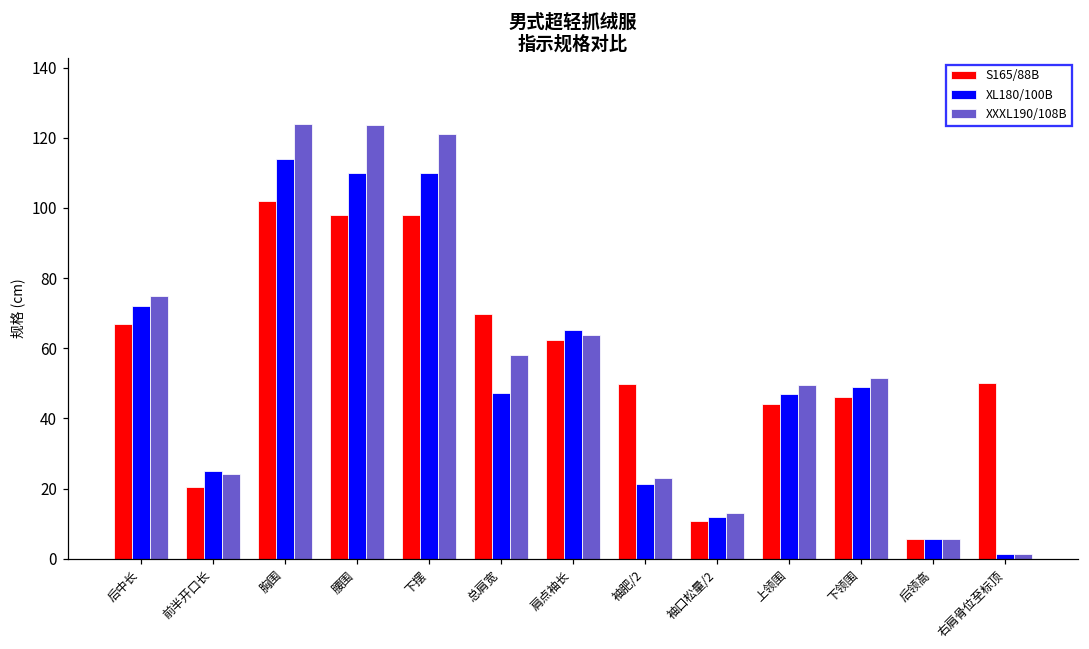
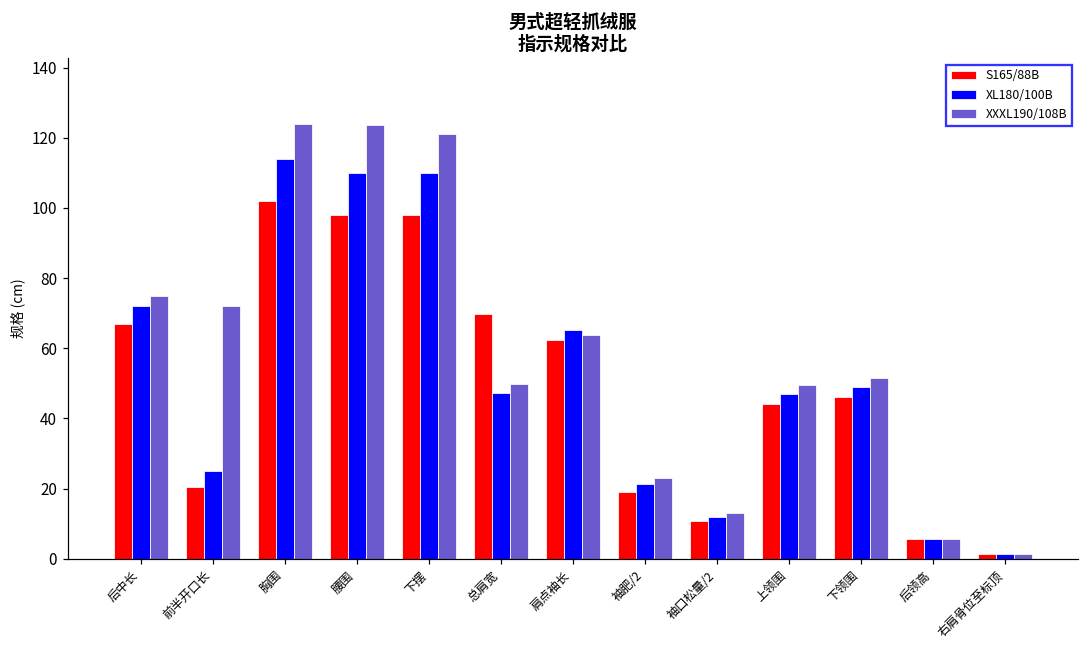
XXXL190/108B, 前半开口长: 24 -> 72
XXXL190/108B, 总肩宽: 58 -> 50
S165/88B, 袖肥/2: 50 -> 19
S165/88B, 右肩骨位至标顶: 50 -> 1
